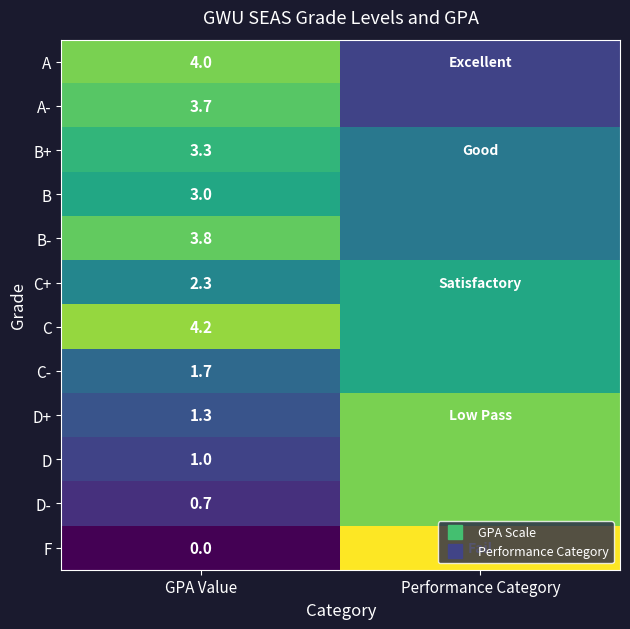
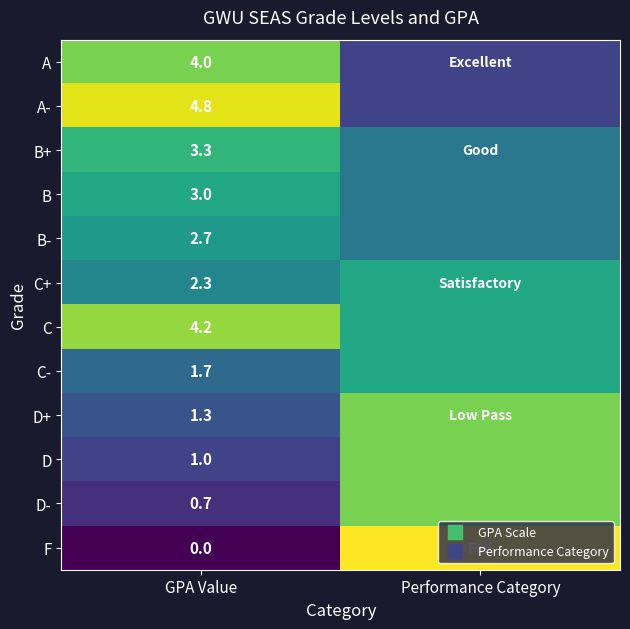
A-, GPA Value: 3.7 -> 4.8
B-, GPA Value: 3.8 -> 2.7
